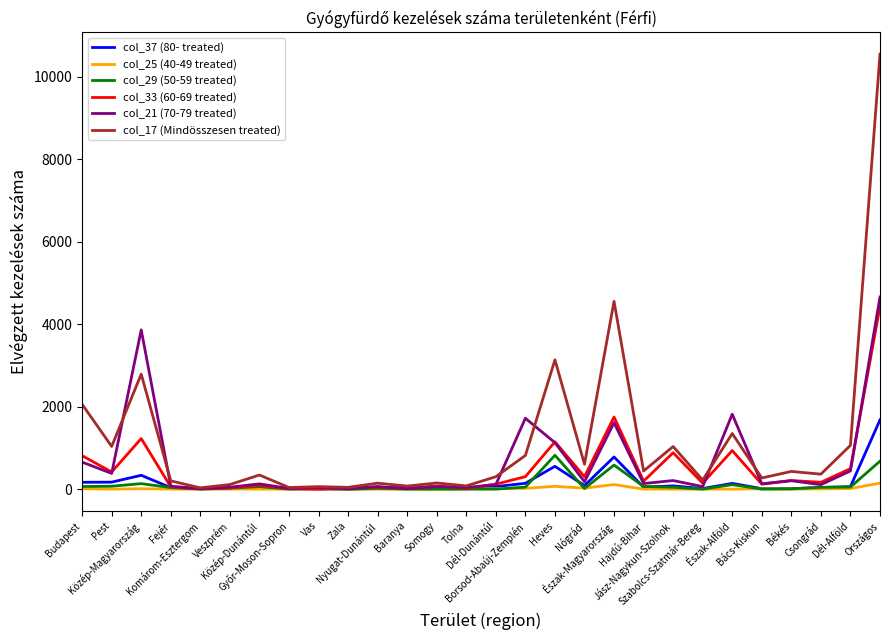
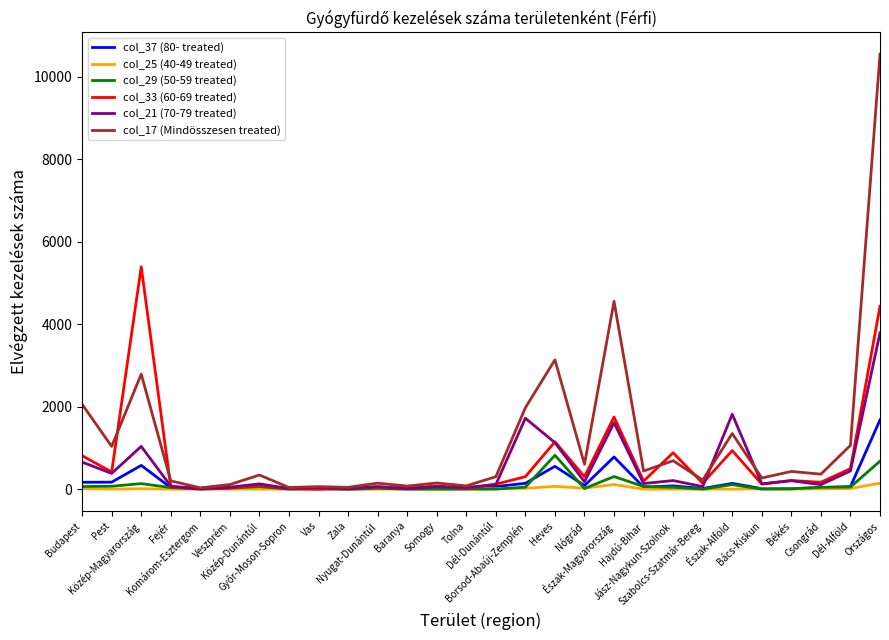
col_37 (80- treated), Közép-Magyarország: 300 -> 600
col_33 (60-69 treated), Közép-Magyarország: 1200 -> 5400
col_21 (70-79 treated), Közép-Magyarország: 3900 -> 1000
col_17 (Mindösszesen treated), Borsod-Abaúj-Zemplén: 800 -> 2000
col_29 (50-59 treated), Észak-Magyarország: 600 -> 300
col_17 (Mindösszesen treated), Jász-Nagykun-Szolnok: 1000 -> 700
col_21 (70-79 treated), Országos: 4700 -> 3800
